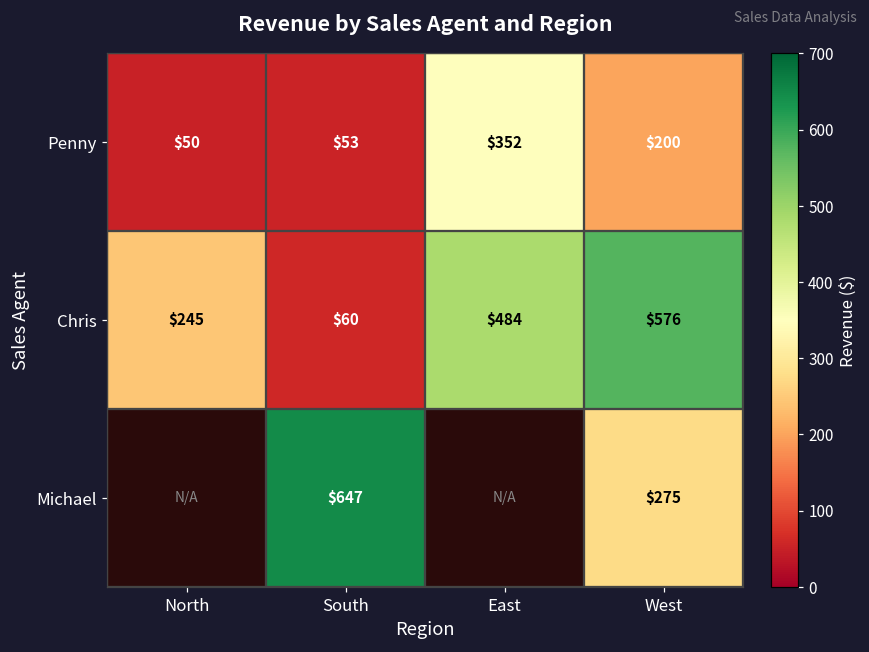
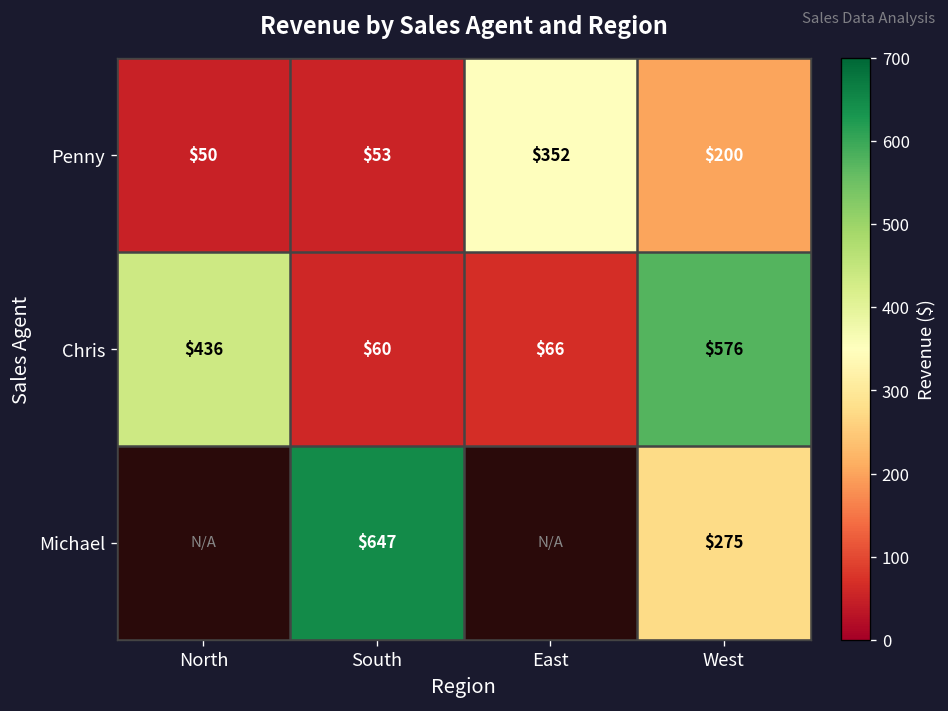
Chris, North: $245 -> $436
Chris, East: $484 -> $66
